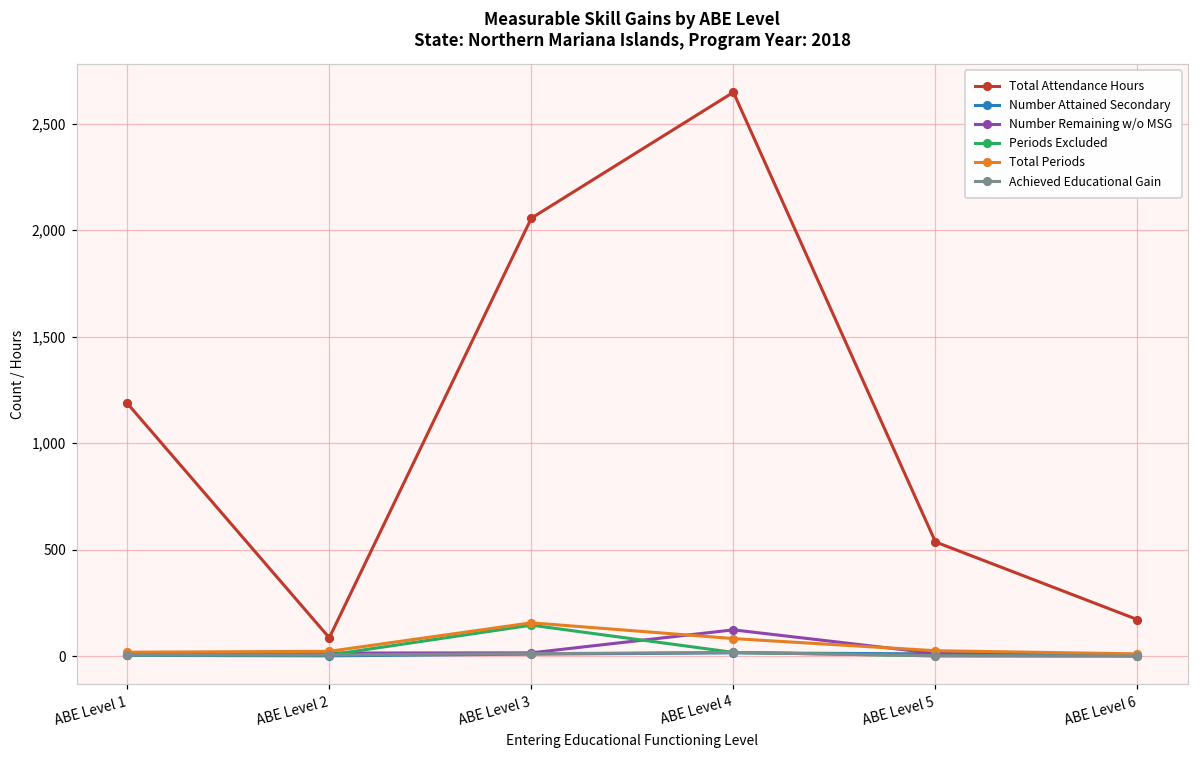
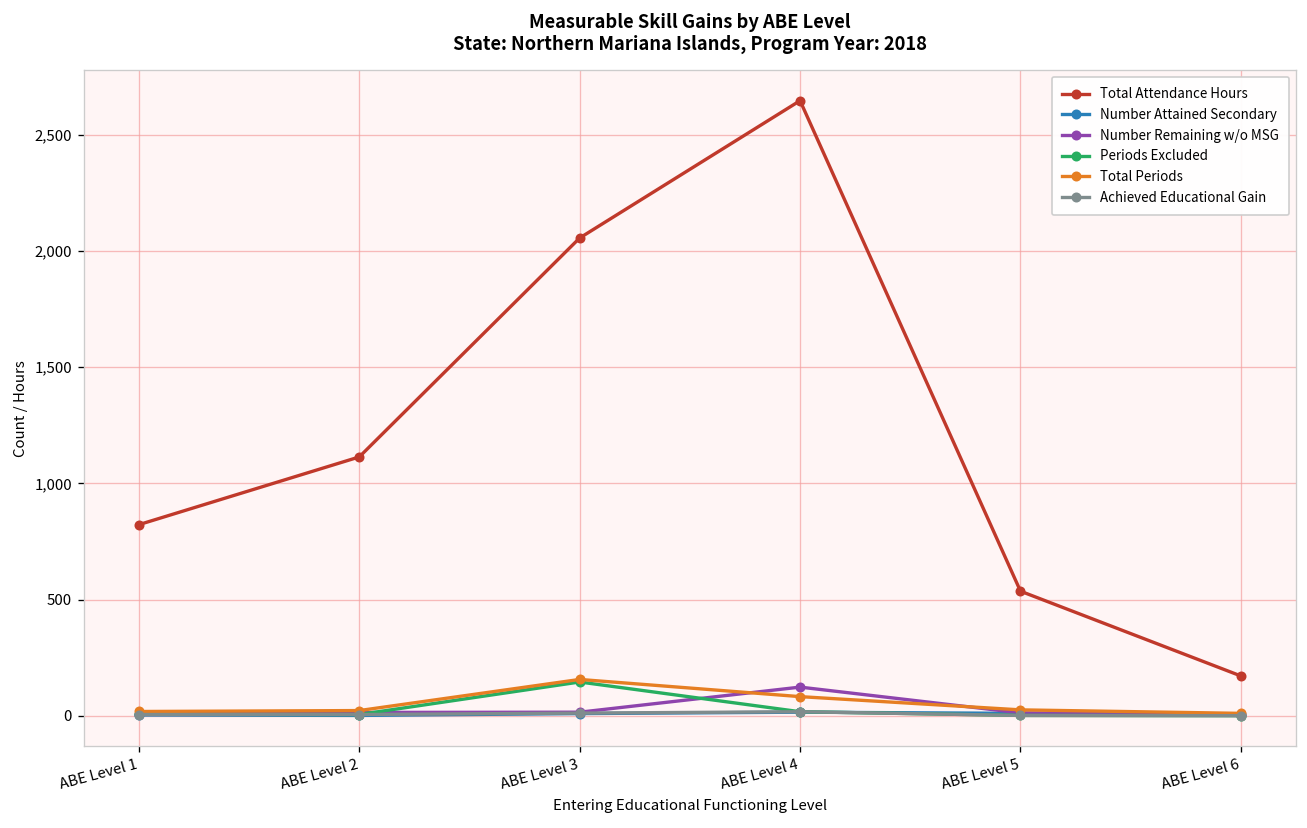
Total Attendance Hours, ABE Level 1: 1,190 -> 820
Total Attendance Hours, ABE Level 2: 90 -> 1,110
